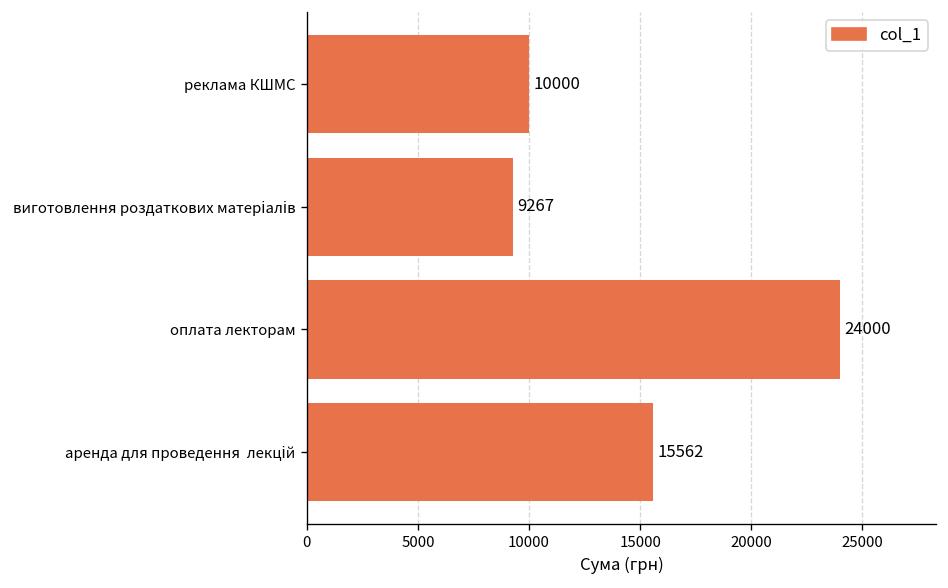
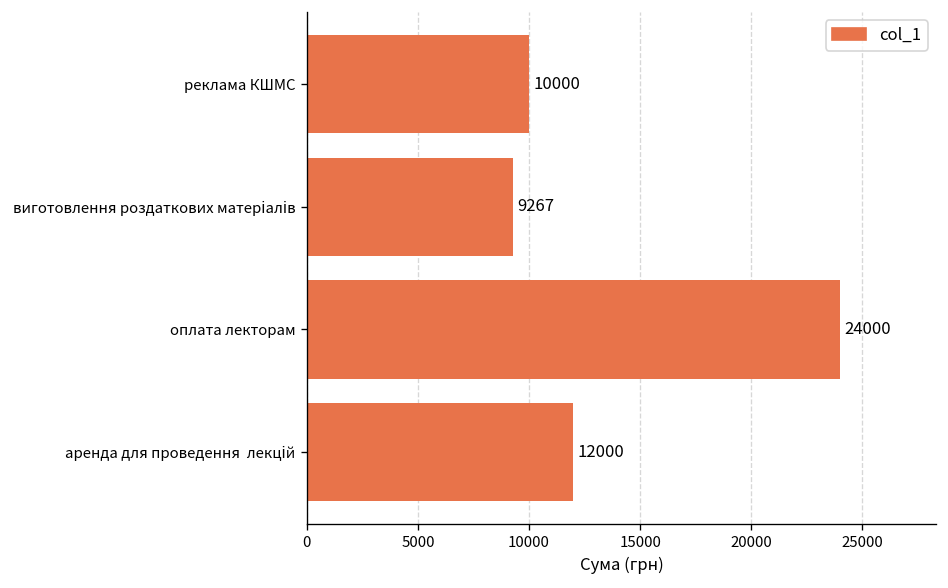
аренда для проведення лекцій: 15562 -> 12000
